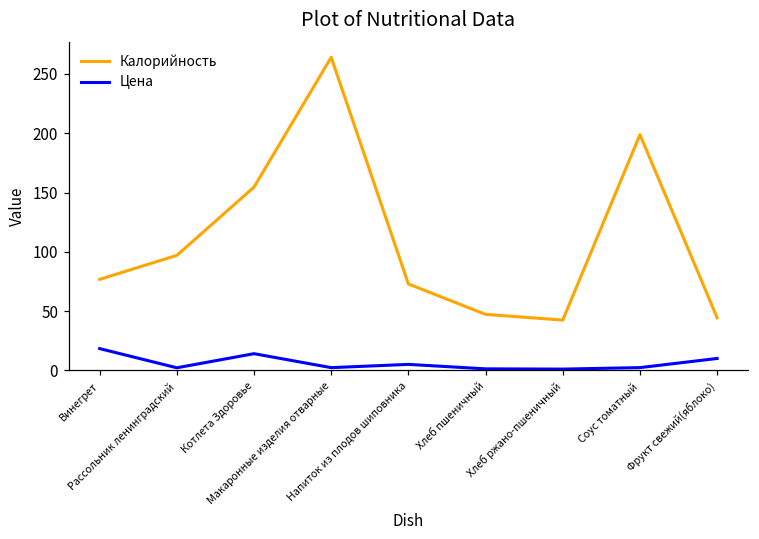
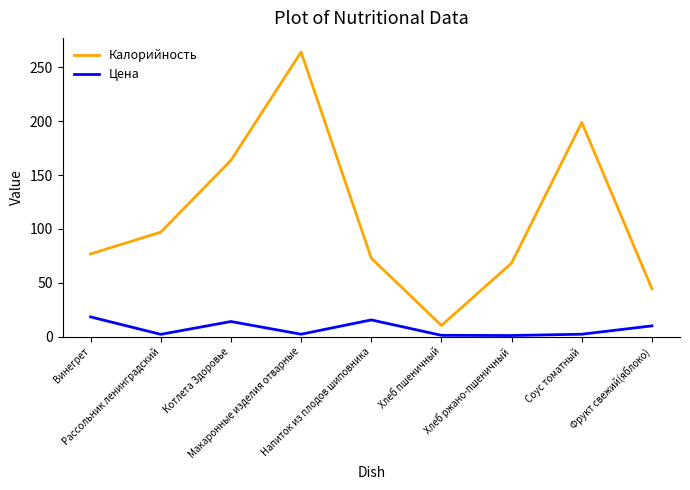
Калорийность, Котлета Здоровье: 155 -> 164
Цена, Напиток из плодов шиповника: 5 -> 16
Калорийность, Хлеб пшеничный: 47 -> 10
Калорийность, Хлеб ржано-пшеничный: 42 -> 68
